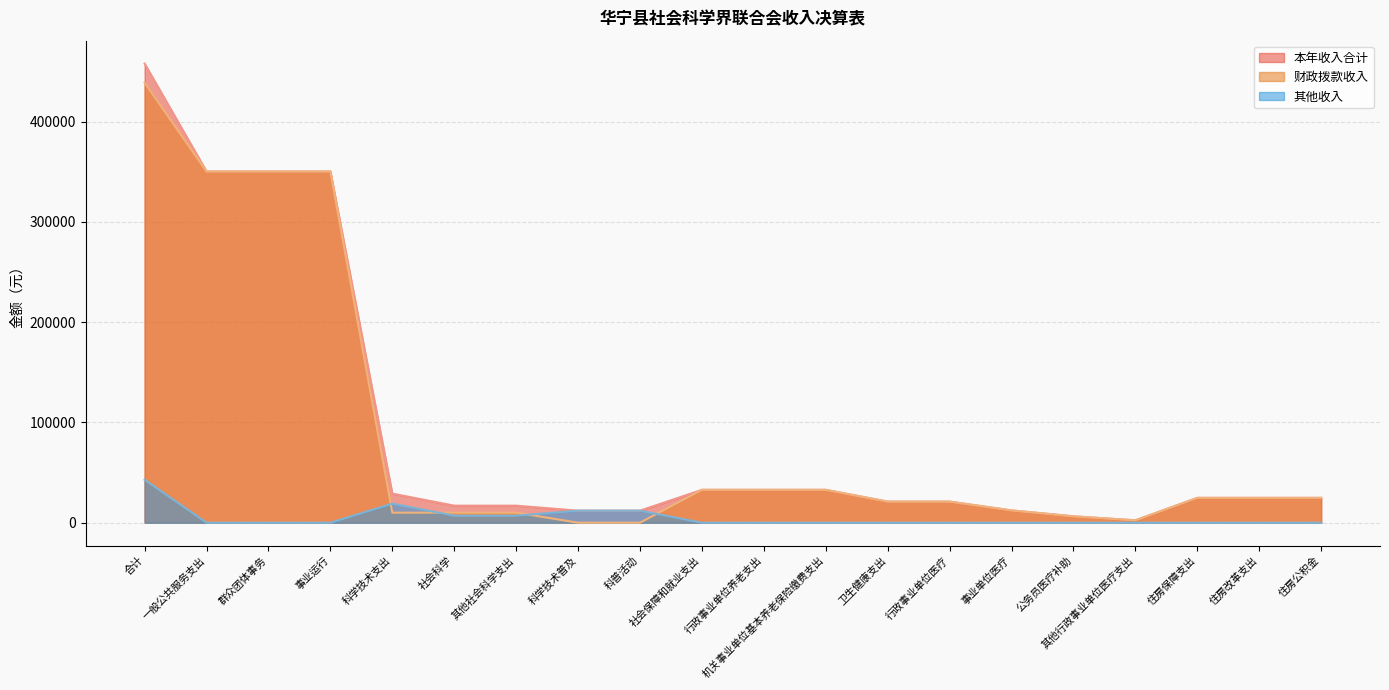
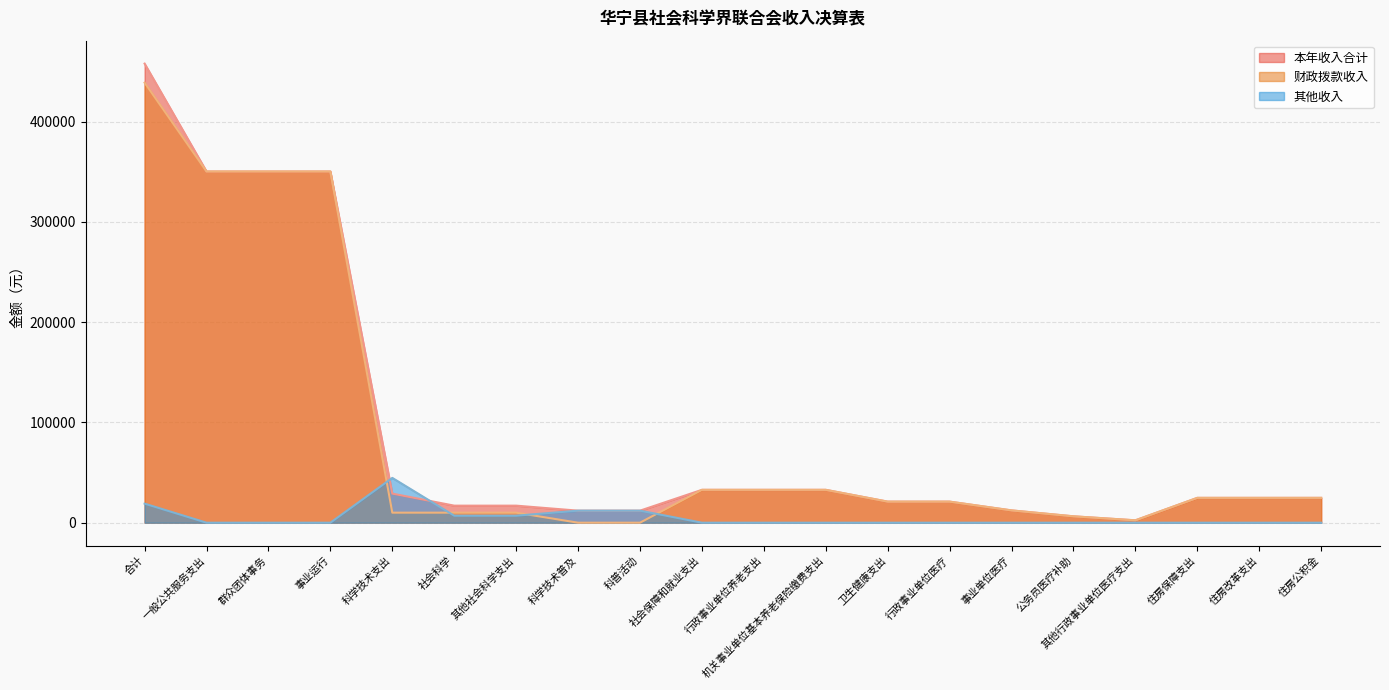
其他收入, 合计: 43000 -> 19000
其他收入, 科学技术支出: 19000 -> 45000
